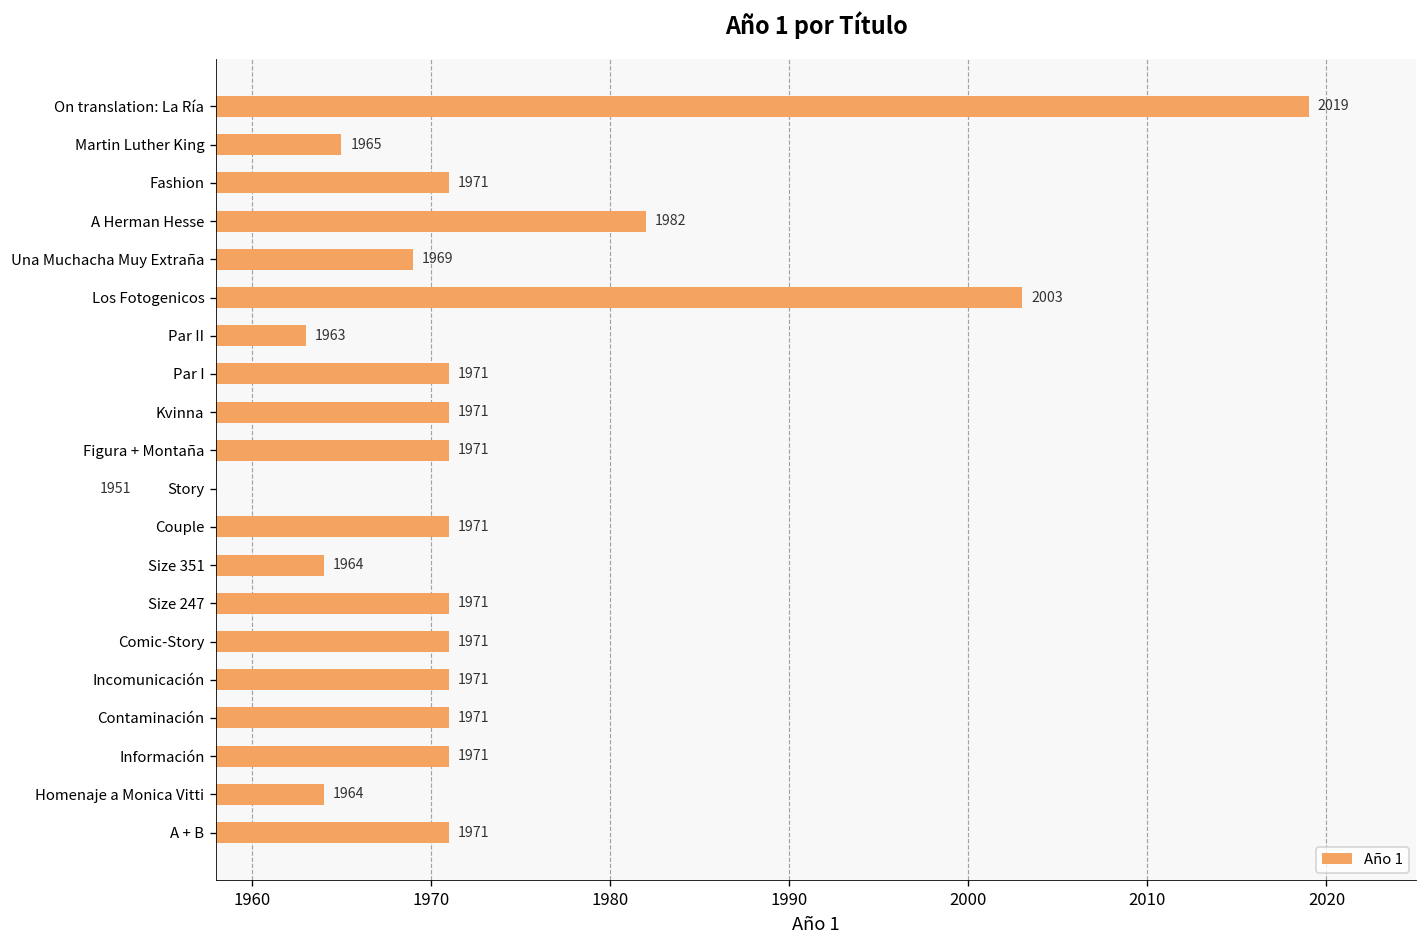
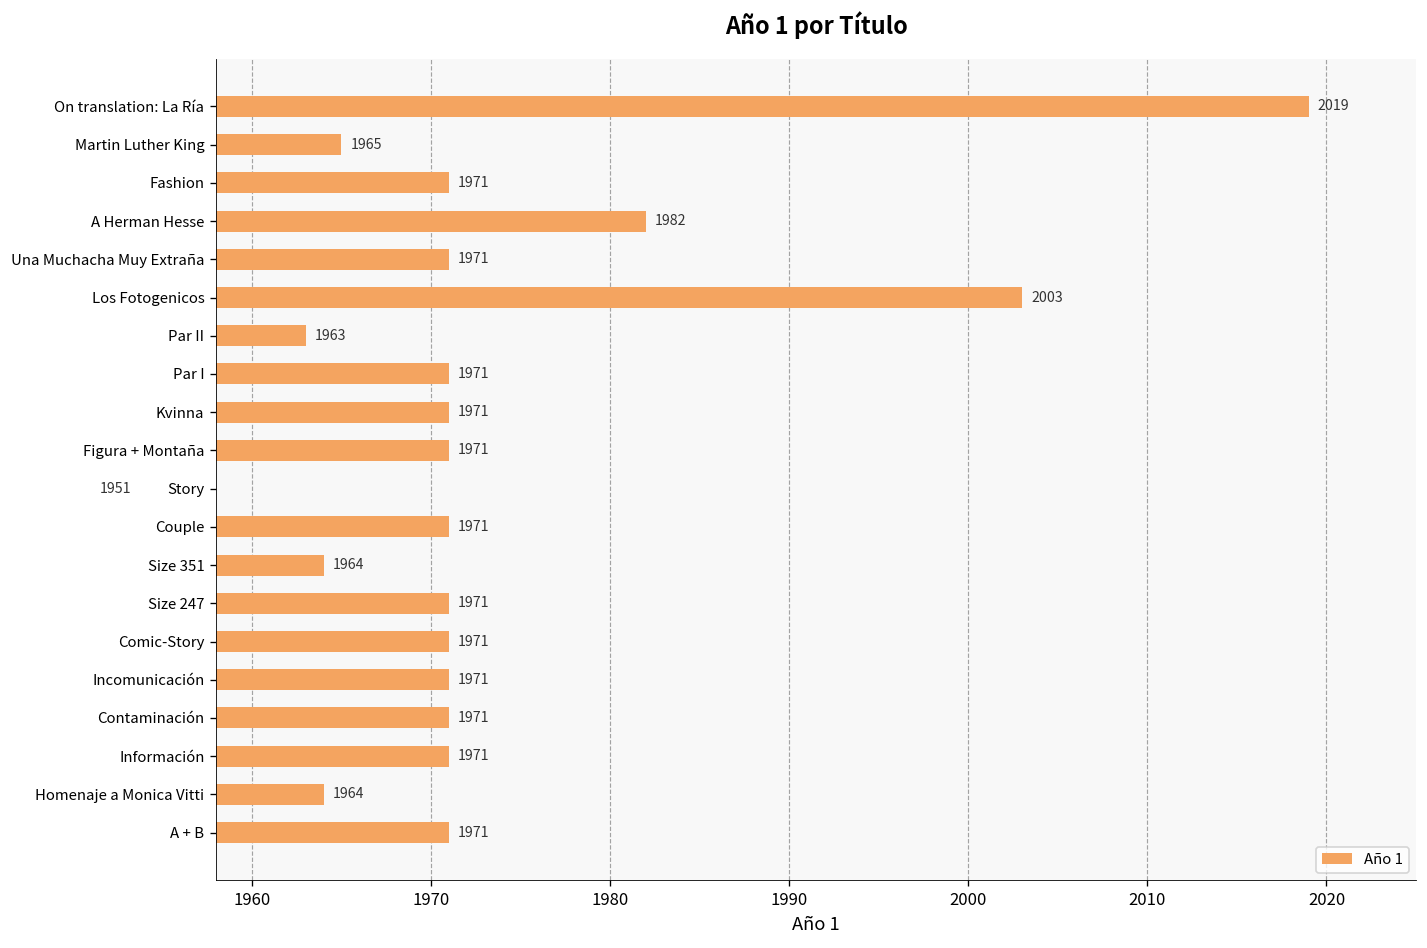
Una Muchacha Muy Extraña: 1969 -> 1971
